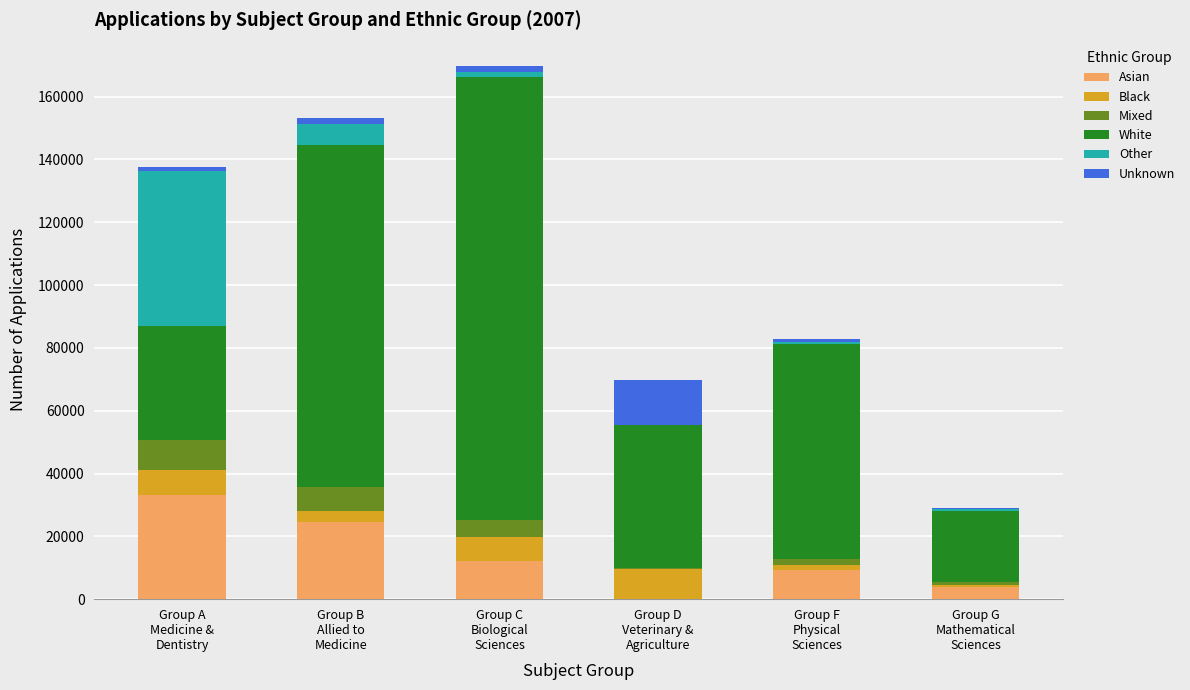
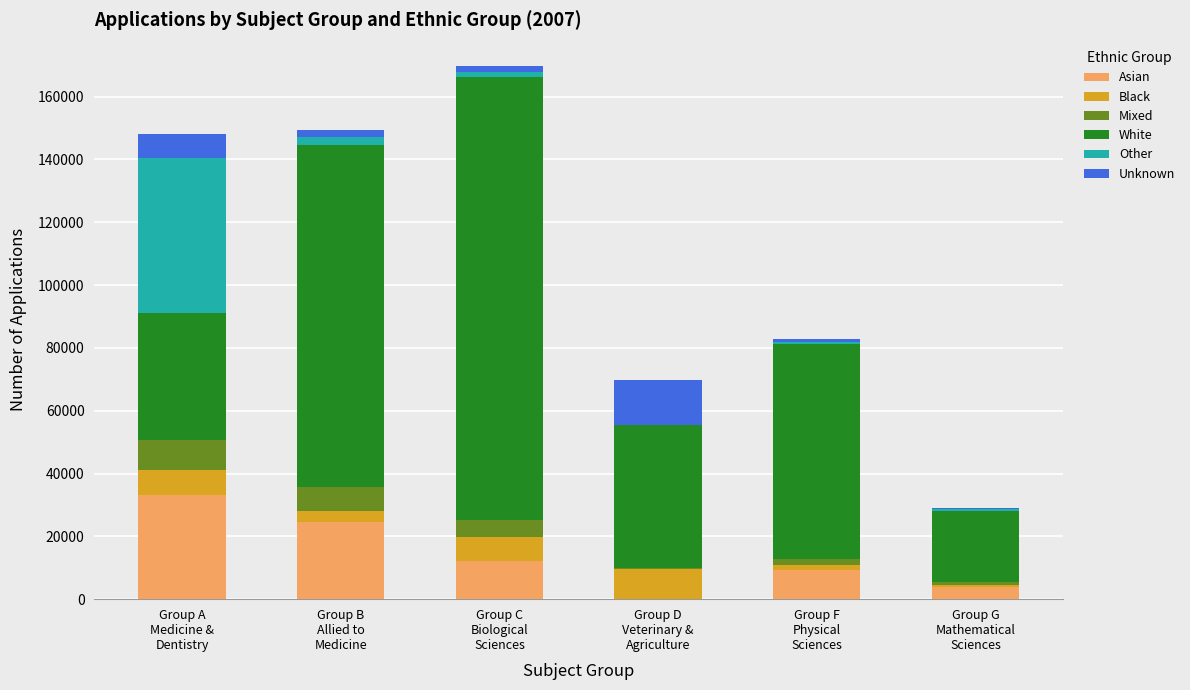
White, Group A Medicine & Dentistry: 36000 -> 40000
Unknown, Group A Medicine & Dentistry: 1000 -> 8000
Other, Group B Allied to Medicine: 7000 -> 3000
